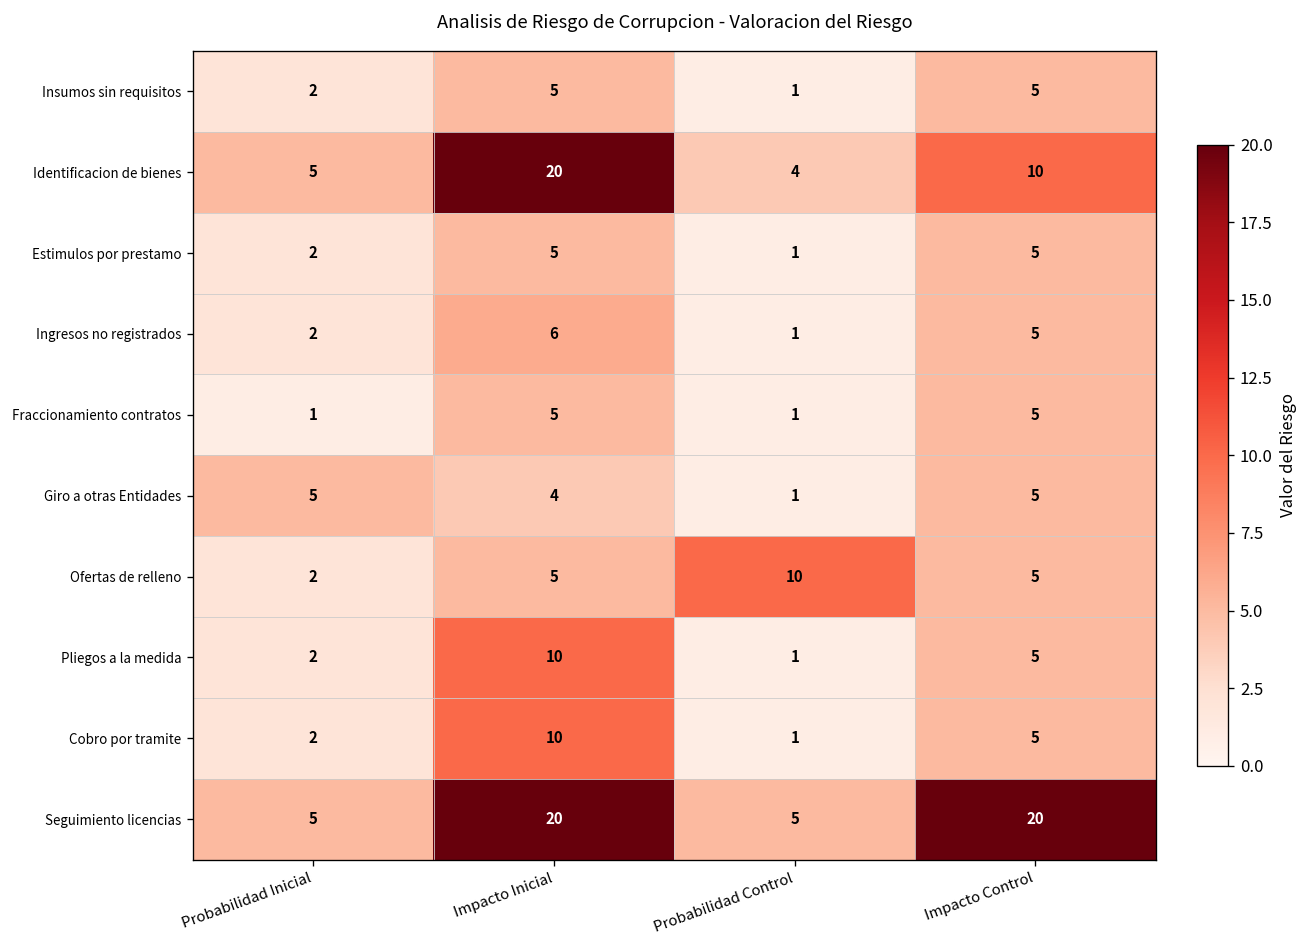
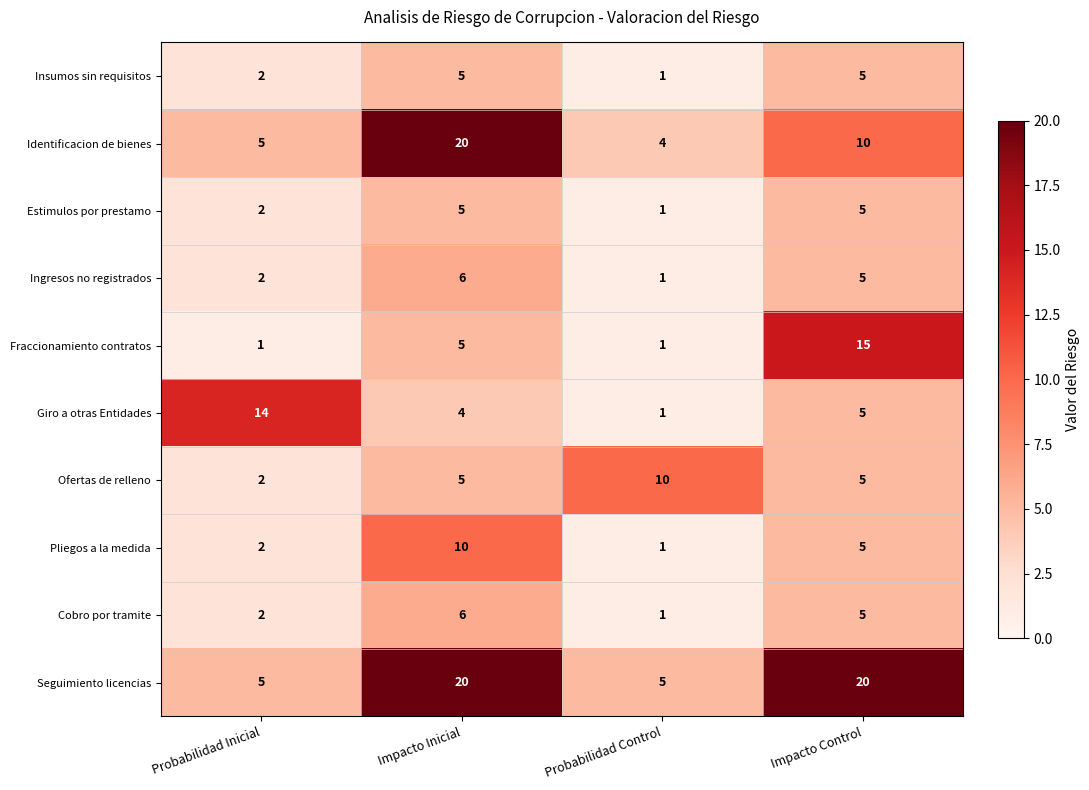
Fraccionamiento contratos, Impacto Control: 5 -> 15
Giro a otras Entidades, Probabilidad Inicial: 5 -> 14
Cobro por tramite, Impacto Inicial: 10 -> 6
